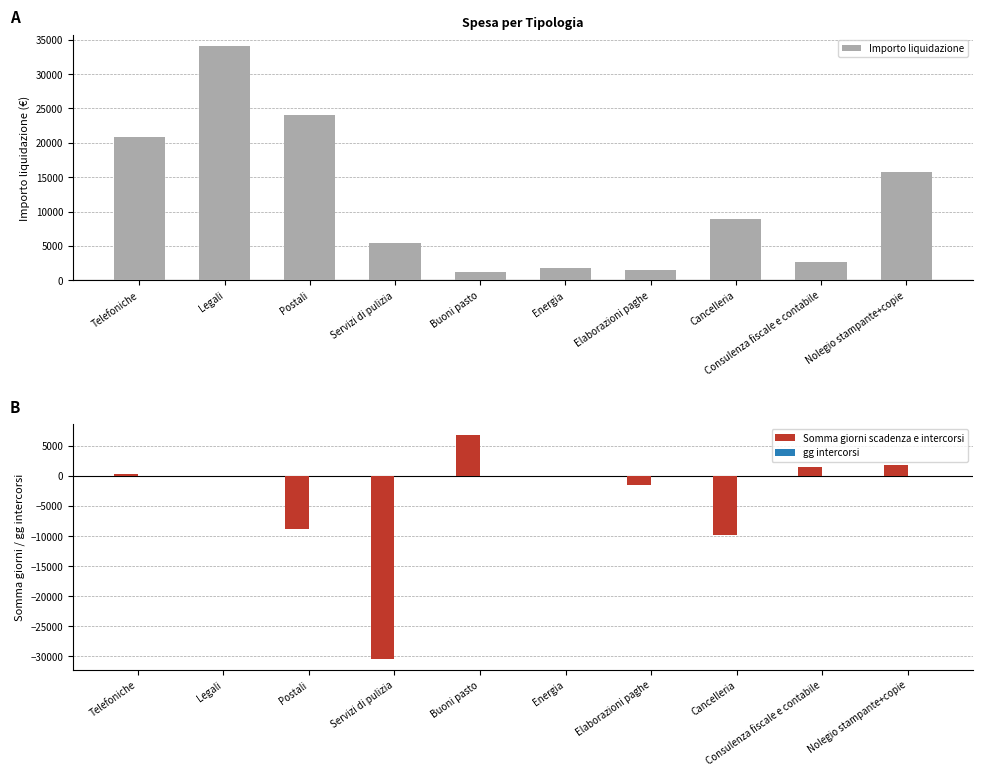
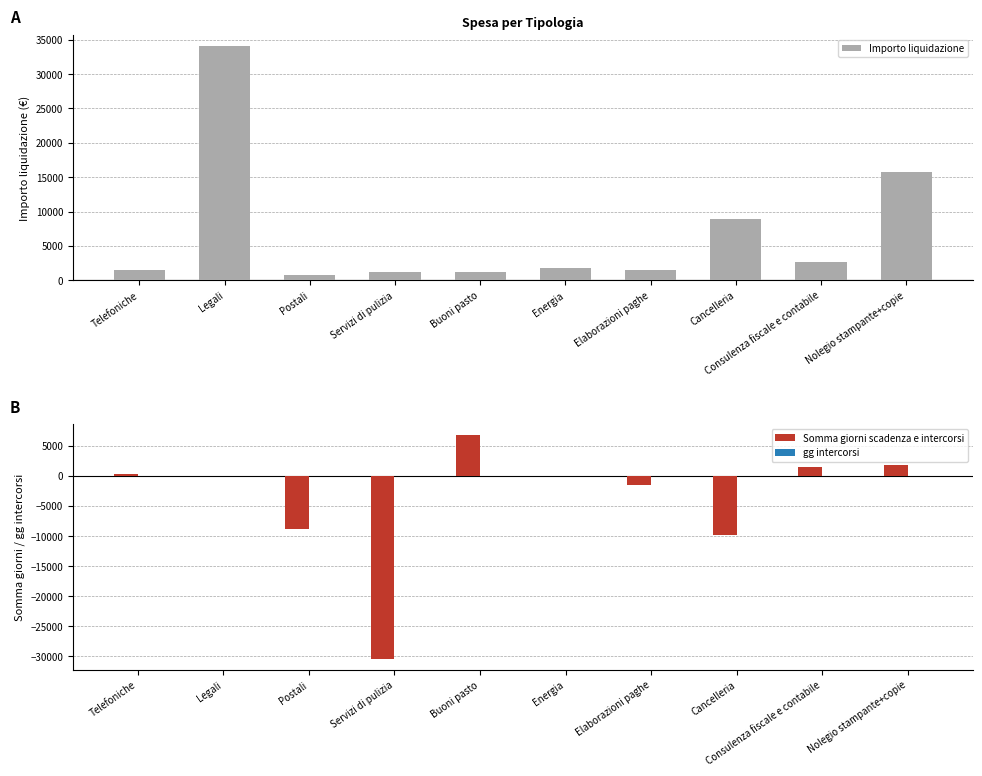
Spesa per Tipologia, Telefoniche: 21000 -> 1000
Spesa per Tipologia, Postali: 24000 -> 1000
Spesa per Tipologia, Servizi di pulizia: 5000 -> 1000
